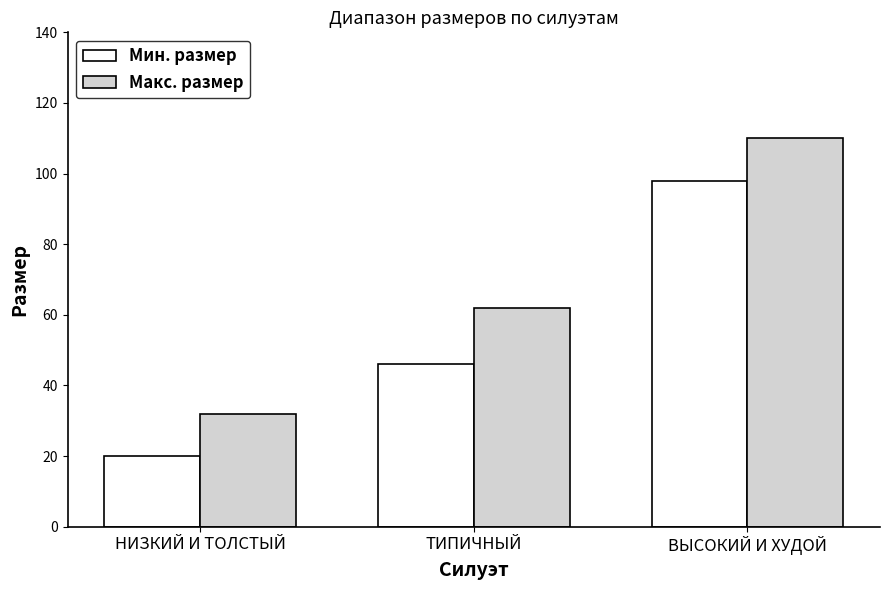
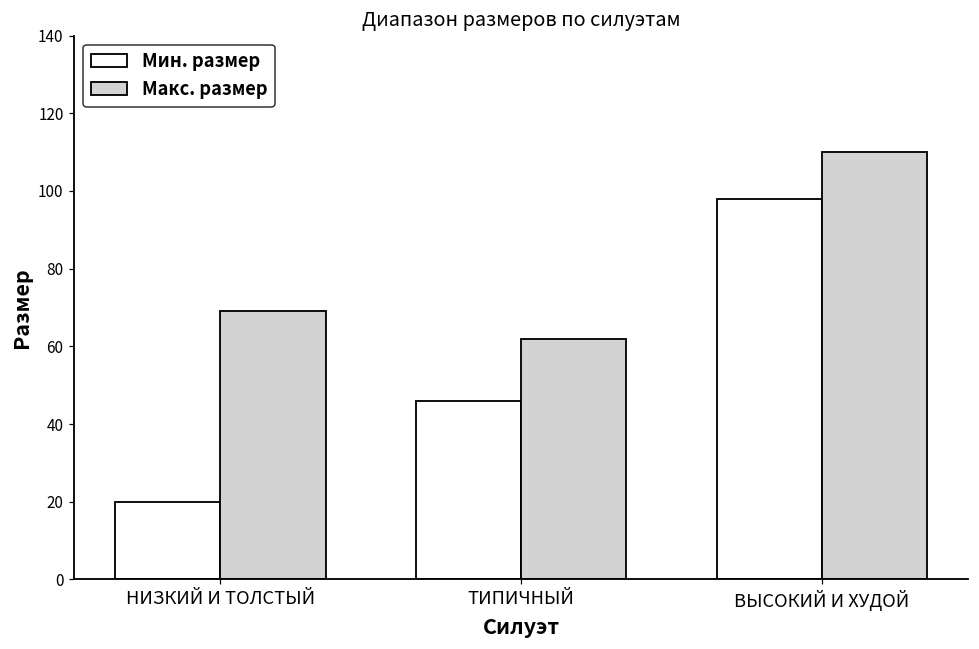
Макс. размер, НИЗКИЙ И ТОЛСТЫЙ: 32 -> 69
